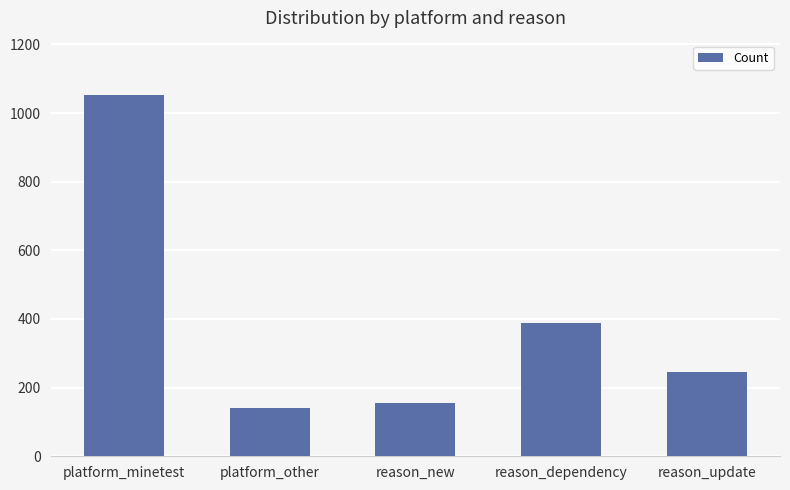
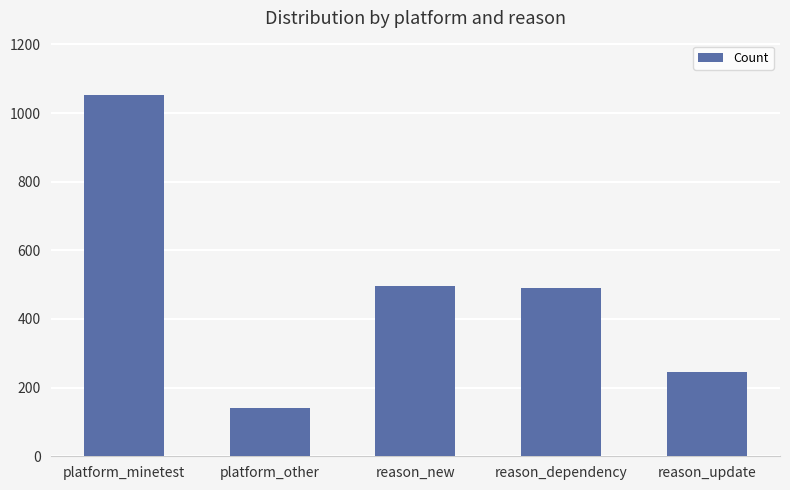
reason_new: 160 -> 500
reason_dependency: 390 -> 490
